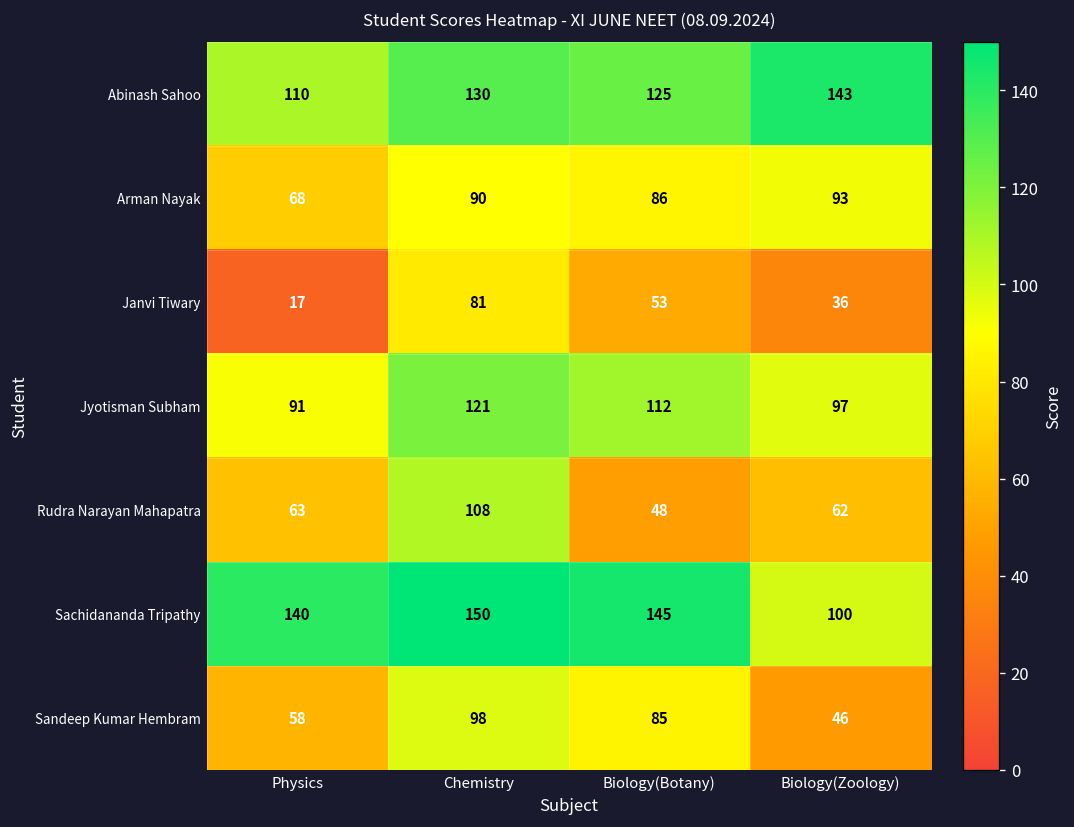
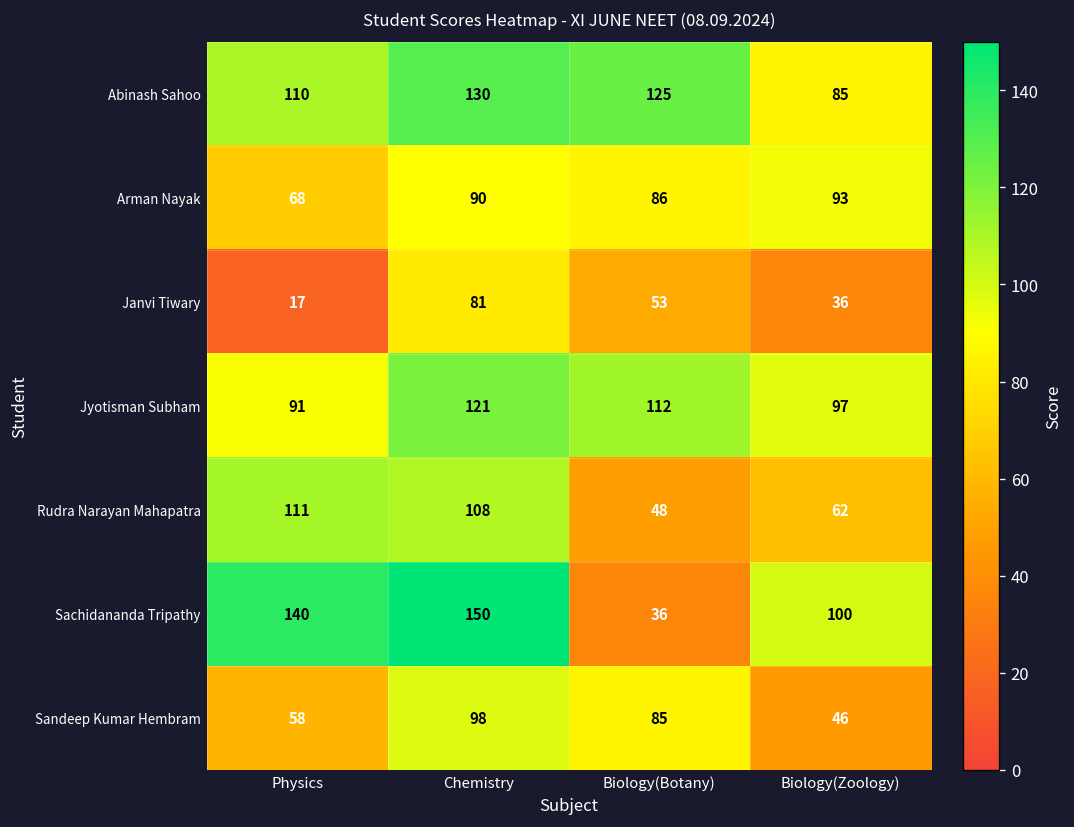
Abinash Sahoo, Biology(Zoology): 143 -> 85
Rudra Narayan Mahapatra, Physics: 63 -> 111
Sachidananda Tripathy, Biology(Botany): 145 -> 36
